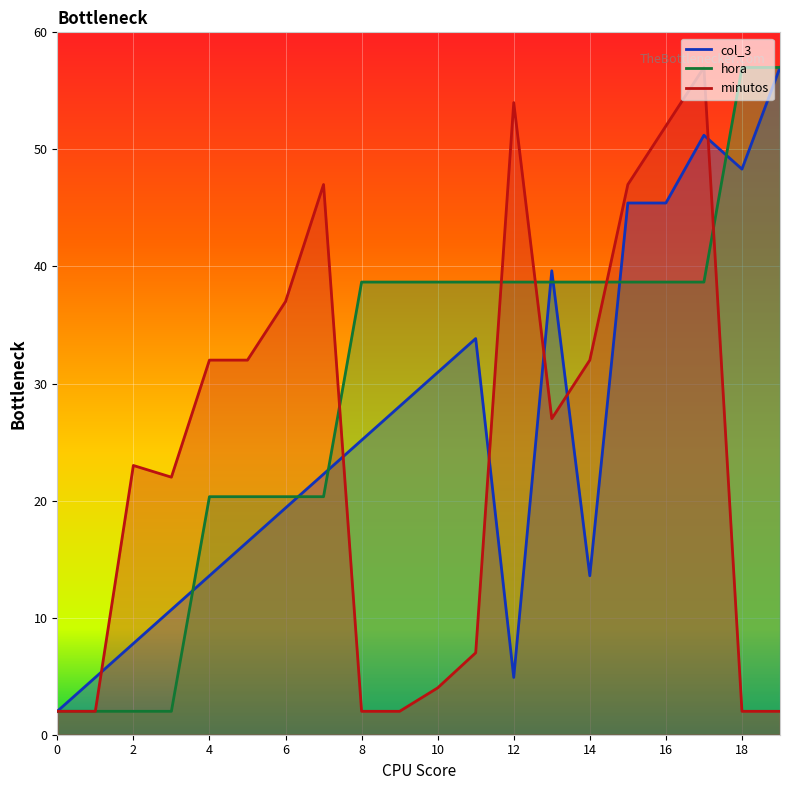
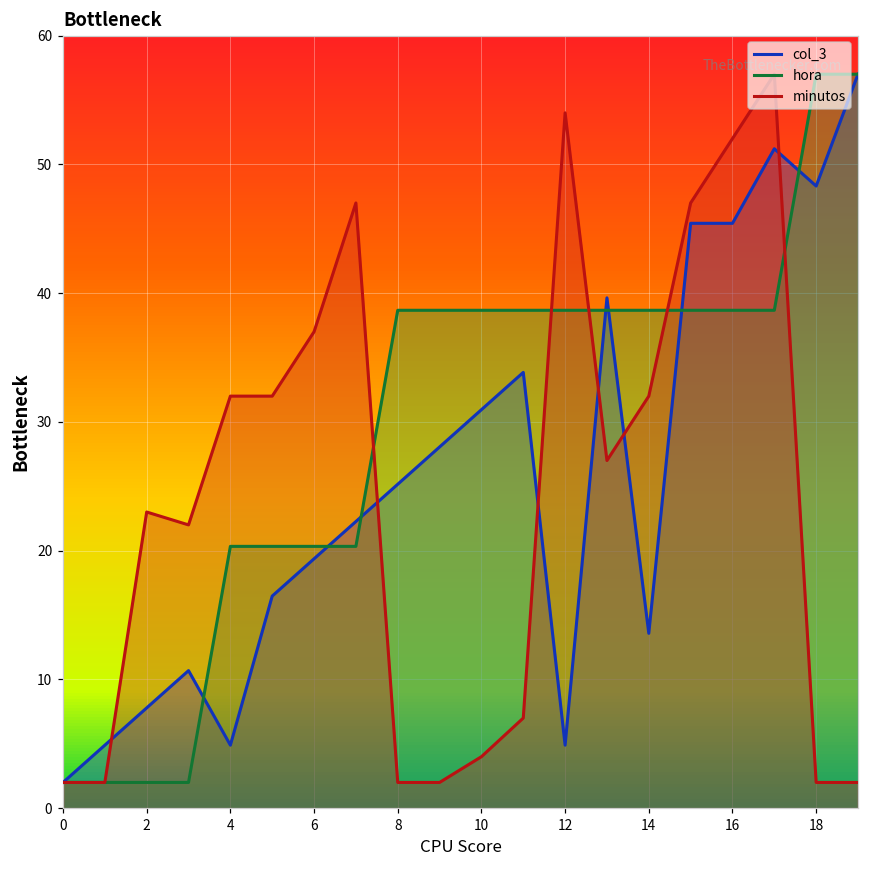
col_3, 4: 13.6 -> 4.9
